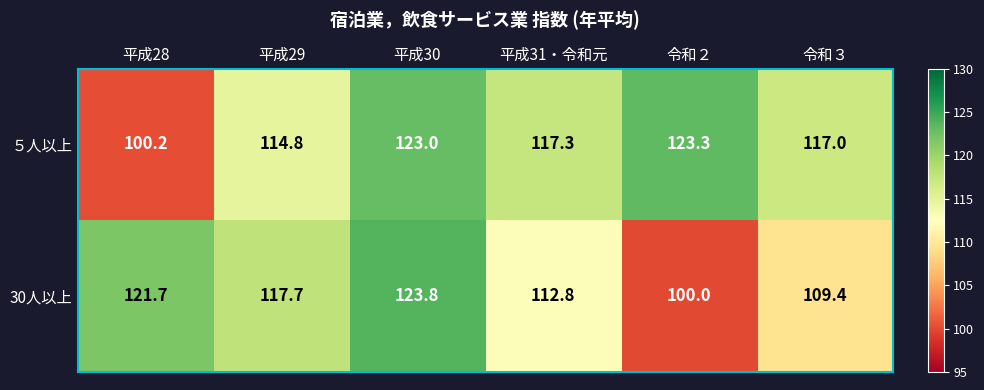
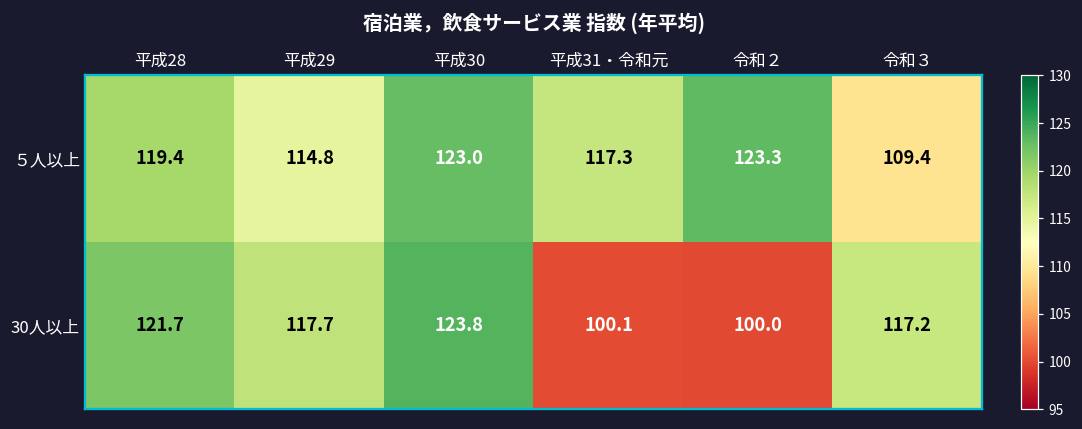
５人以上, 平成28: 100.2 -> 119.4
５人以上, 令和３: 117.0 -> 109.4
30人以上, 平成31・令和元: 112.8 -> 100.1
30人以上, 令和３: 109.4 -> 117.2
